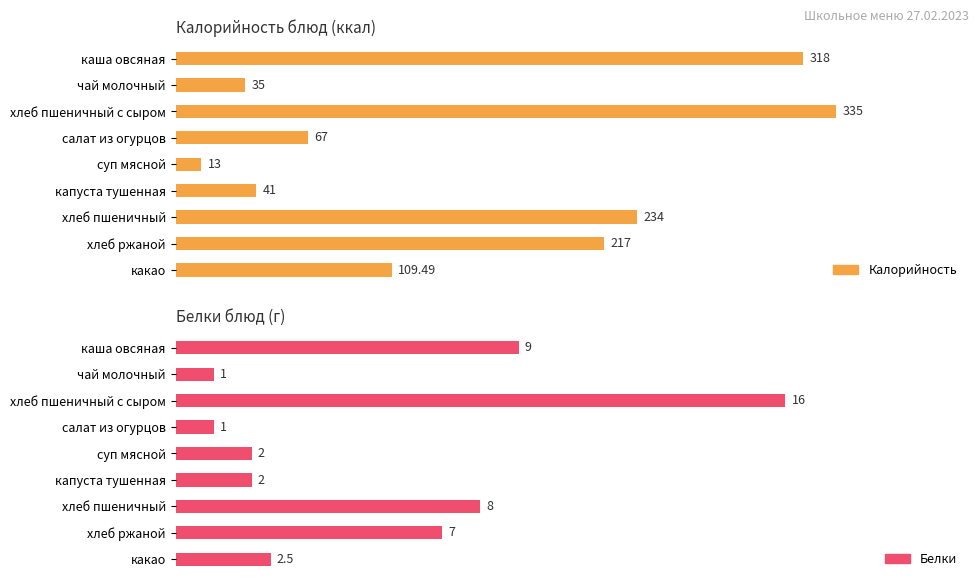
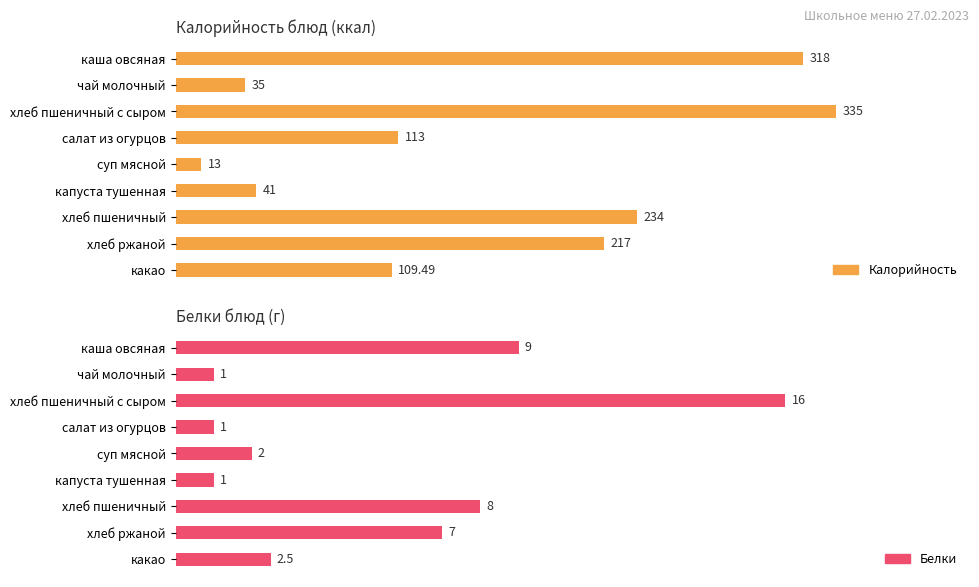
Калорийность блюд (ккал), салат из огурцов: 67 -> 113
Белки блюд (г), капуста тушенная: 2 -> 1
